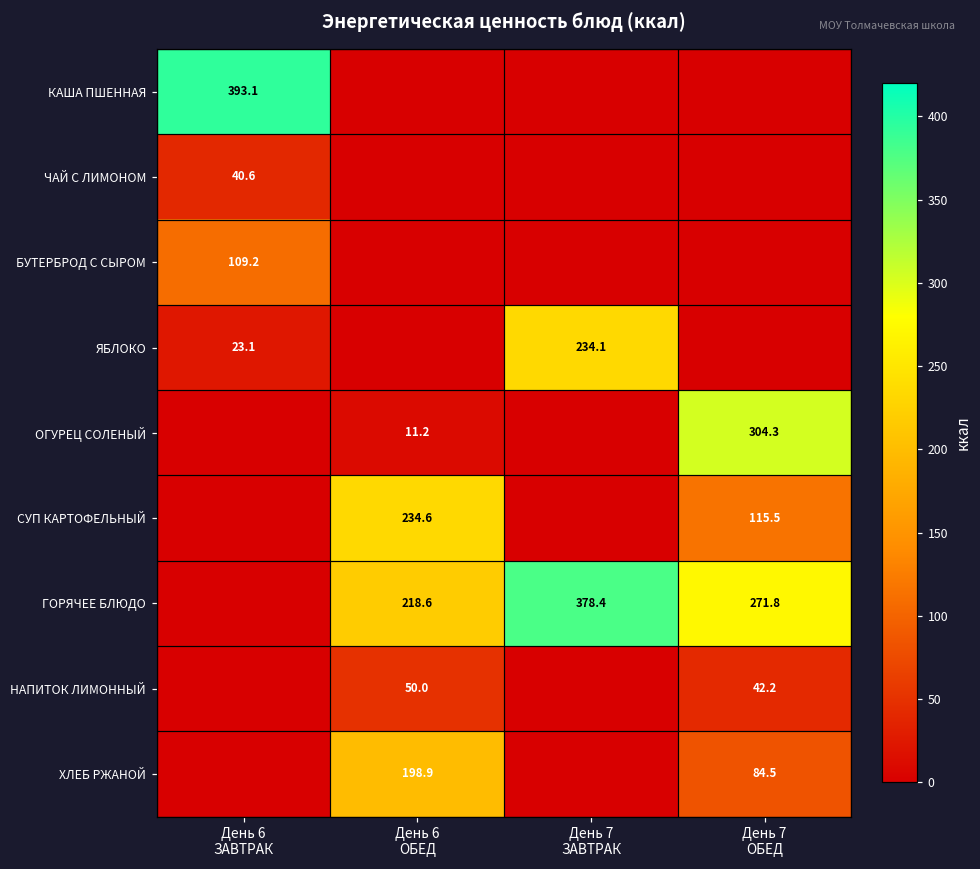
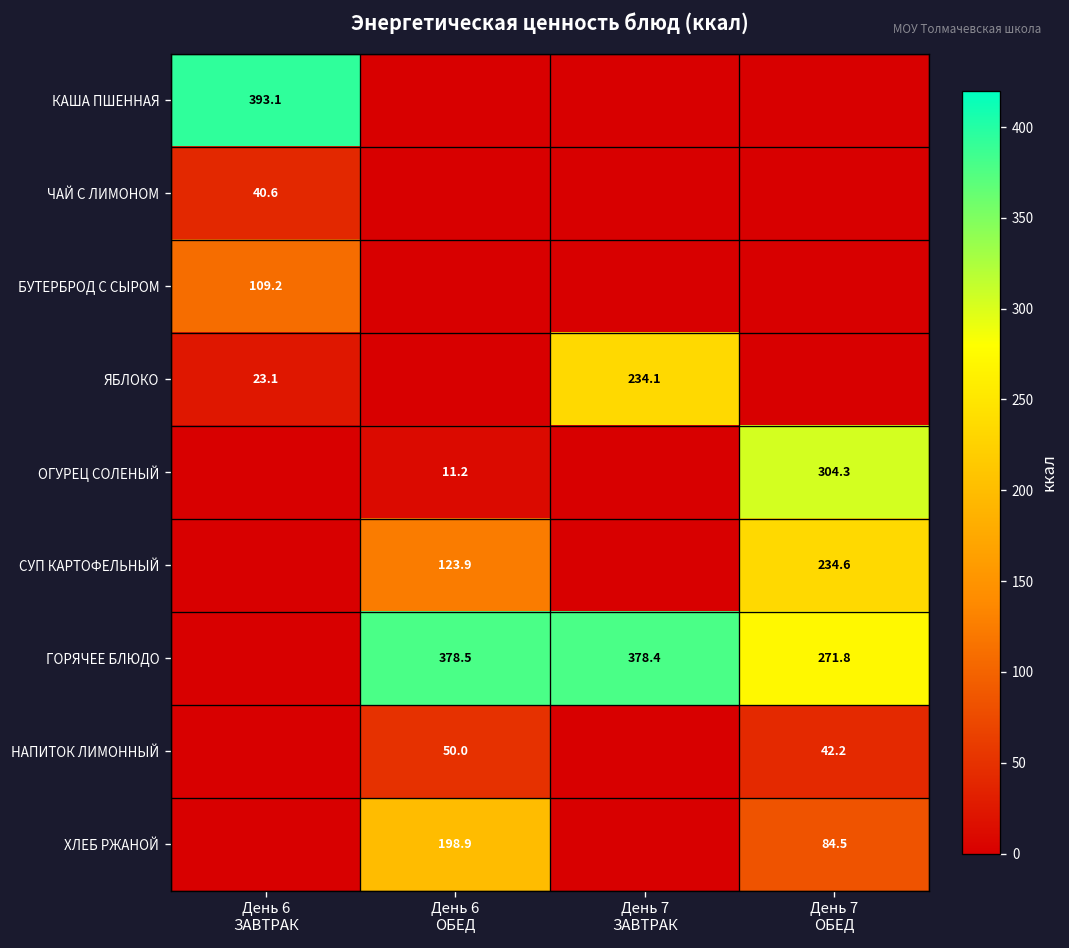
СУП КАРТОФЕЛЬНЫЙ, День 6 ОБЕД: 234.6 -> 123.9
СУП КАРТОФЕЛЬНЫЙ, День 7 ОБЕД: 115.5 -> 234.6
ГОРЯЧЕЕ БЛЮДО, День 6 ОБЕД: 218.6 -> 378.5
